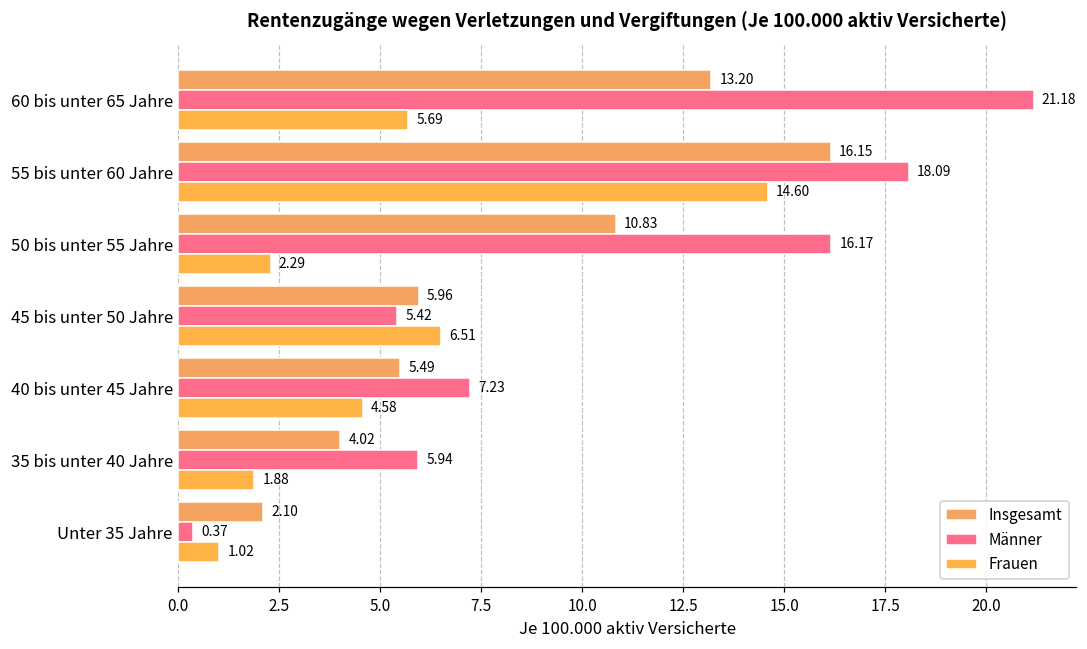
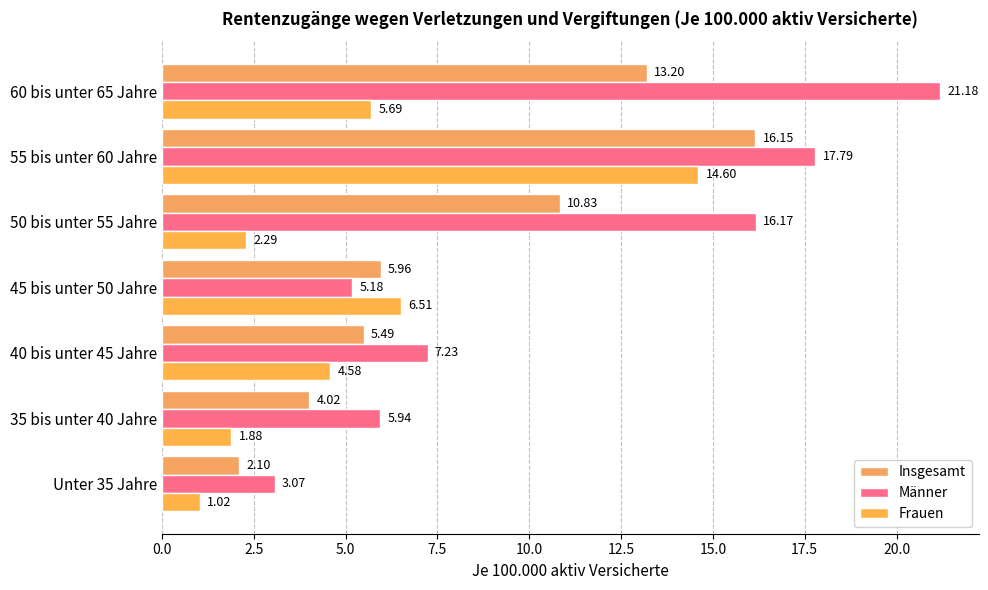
Männer, 55 bis unter 60 Jahre: 18.09 -> 17.79
Männer, 45 bis unter 50 Jahre: 5.42 -> 5.18
Männer, Unter 35 Jahre: 0.37 -> 3.07
